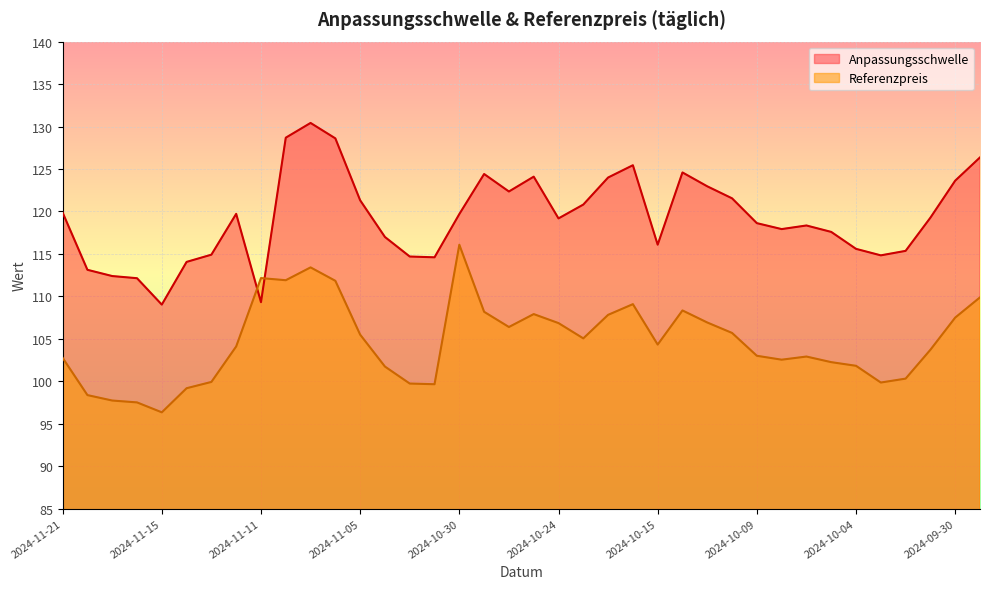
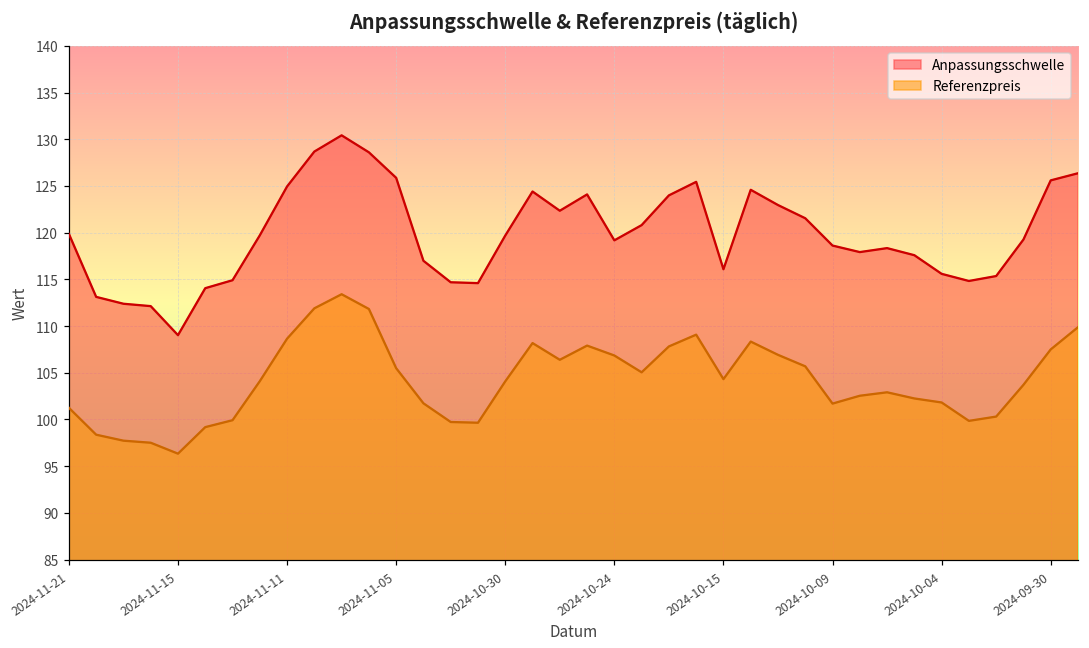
Referenzpreis, 2024-11-21: 103 -> 101
Anpassungsschwelle, 2024-11-11: 109 -> 125
Referenzpreis, 2024-11-11: 112 -> 109
Anpassungsschwelle, 2024-11-05: 121 -> 126
Referenzpreis, 2024-10-30: 116 -> 104
Referenzpreis, 2024-10-09: 103 -> 102
Anpassungsschwelle, 2024-09-30: 124 -> 126
